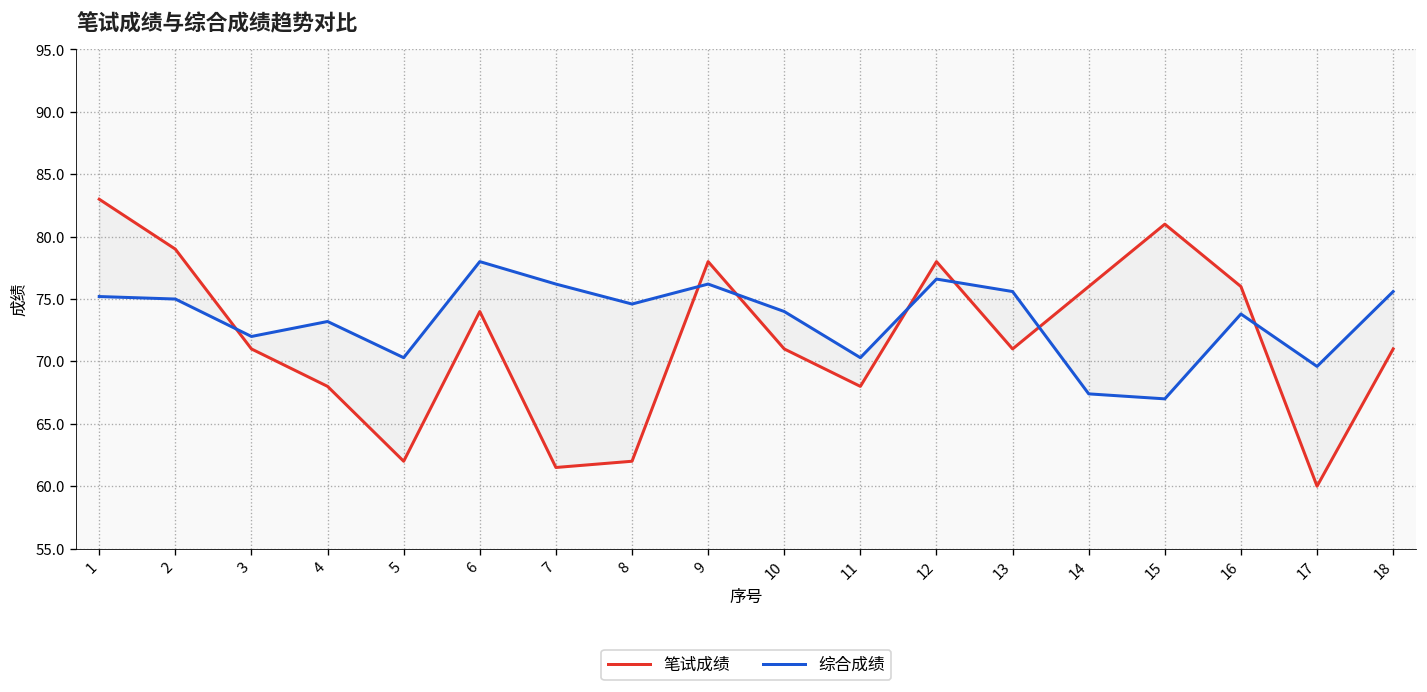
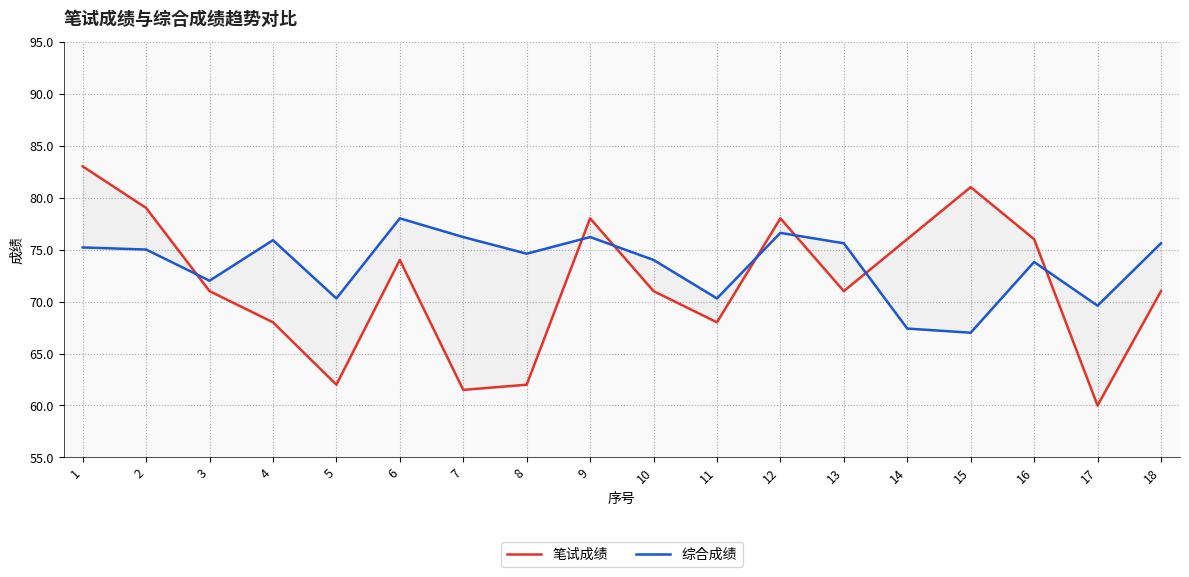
综合成绩, 4: 73.2 -> 75.9
